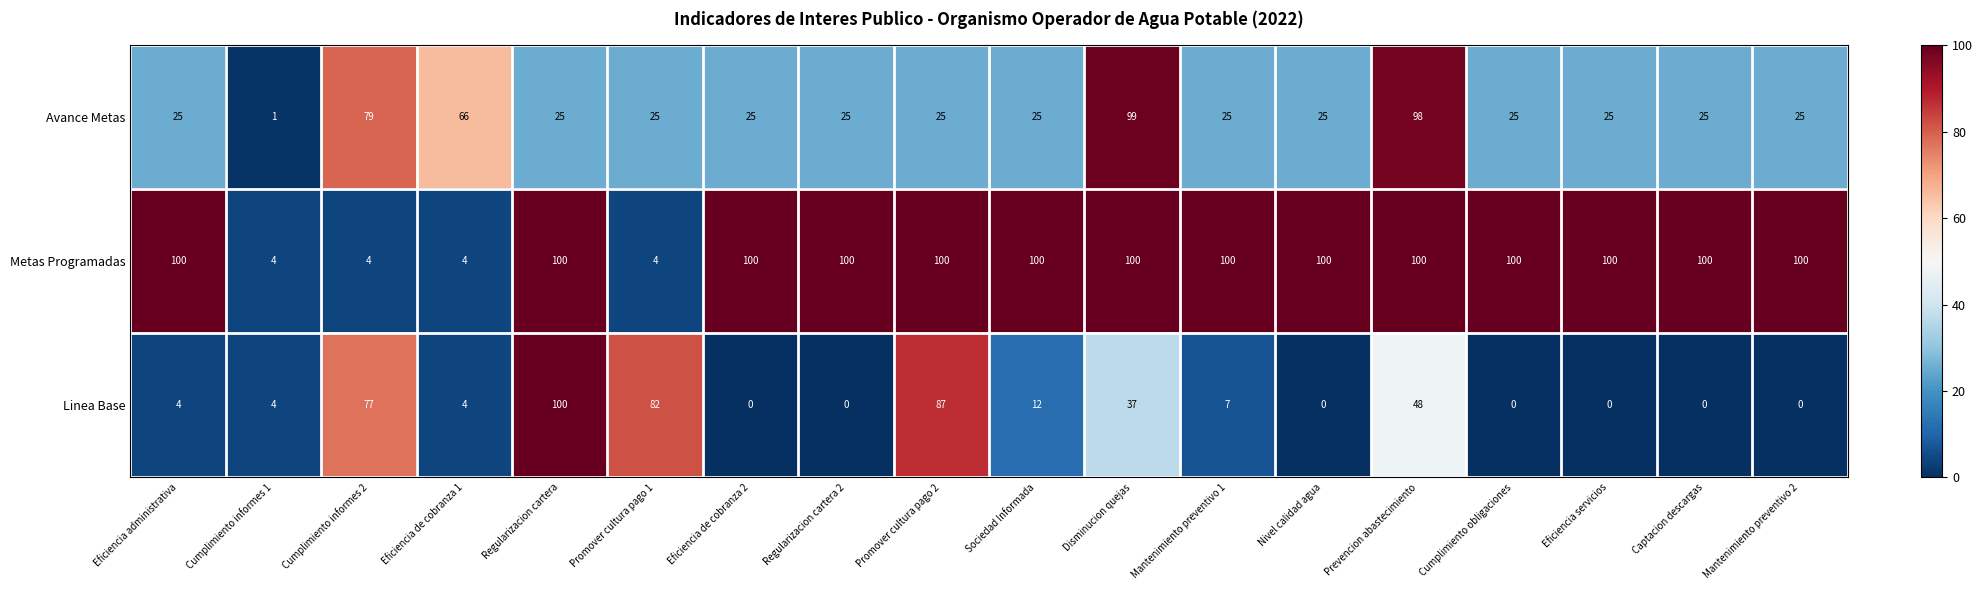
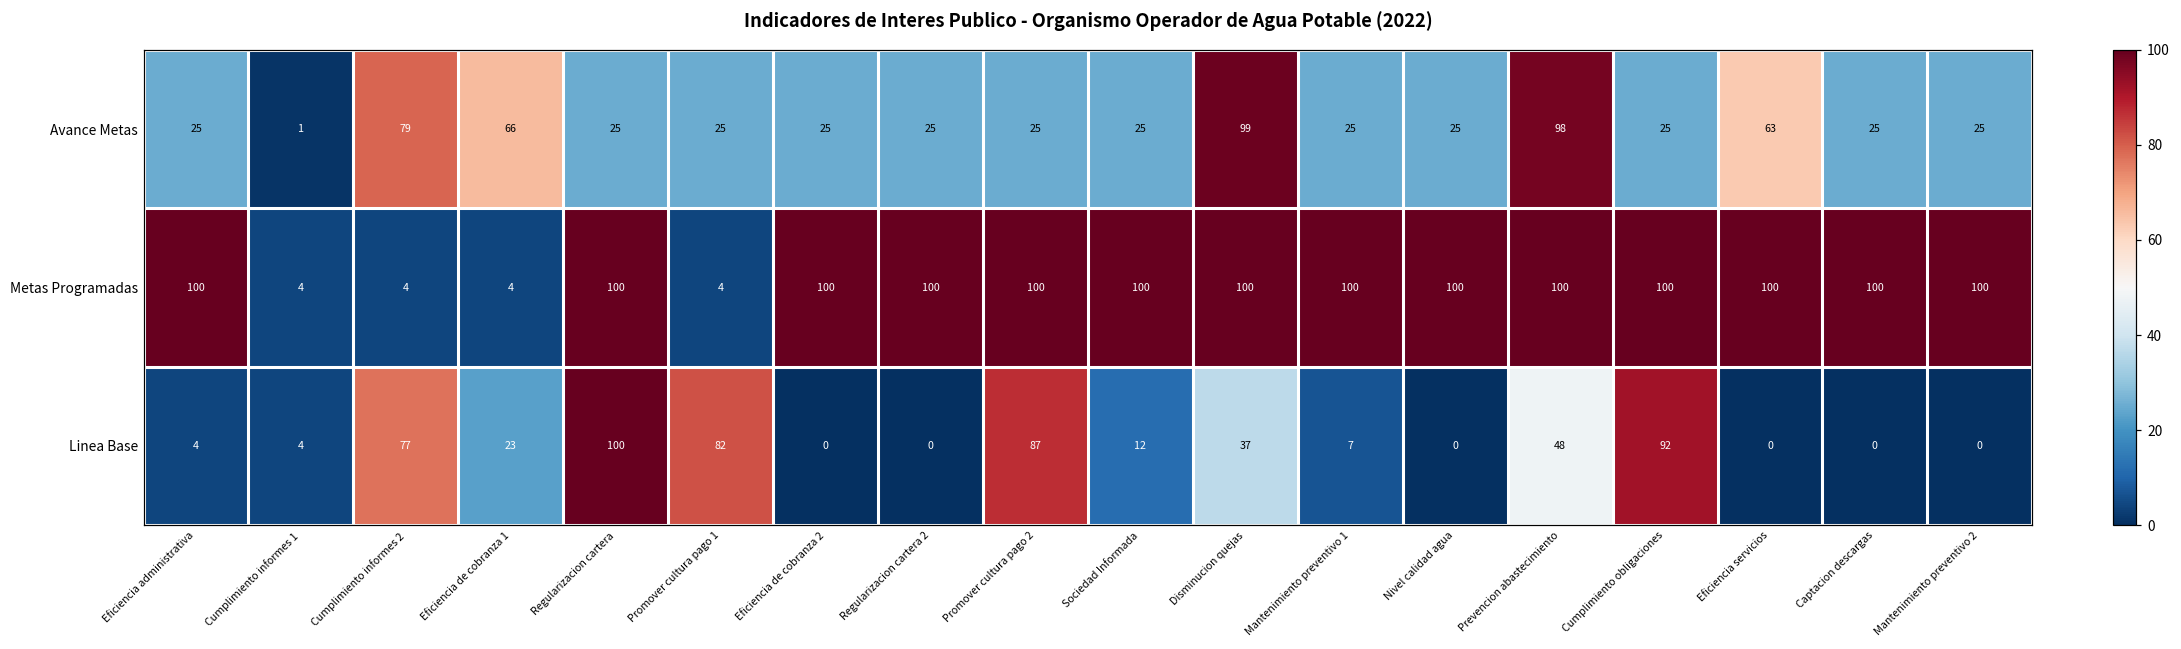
Avance Metas, Eficiencia servicios: 25 -> 63
Linea Base, Eficiencia de cobranza 1: 4 -> 23
Linea Base, Cumplimiento obligaciones: 0 -> 92
